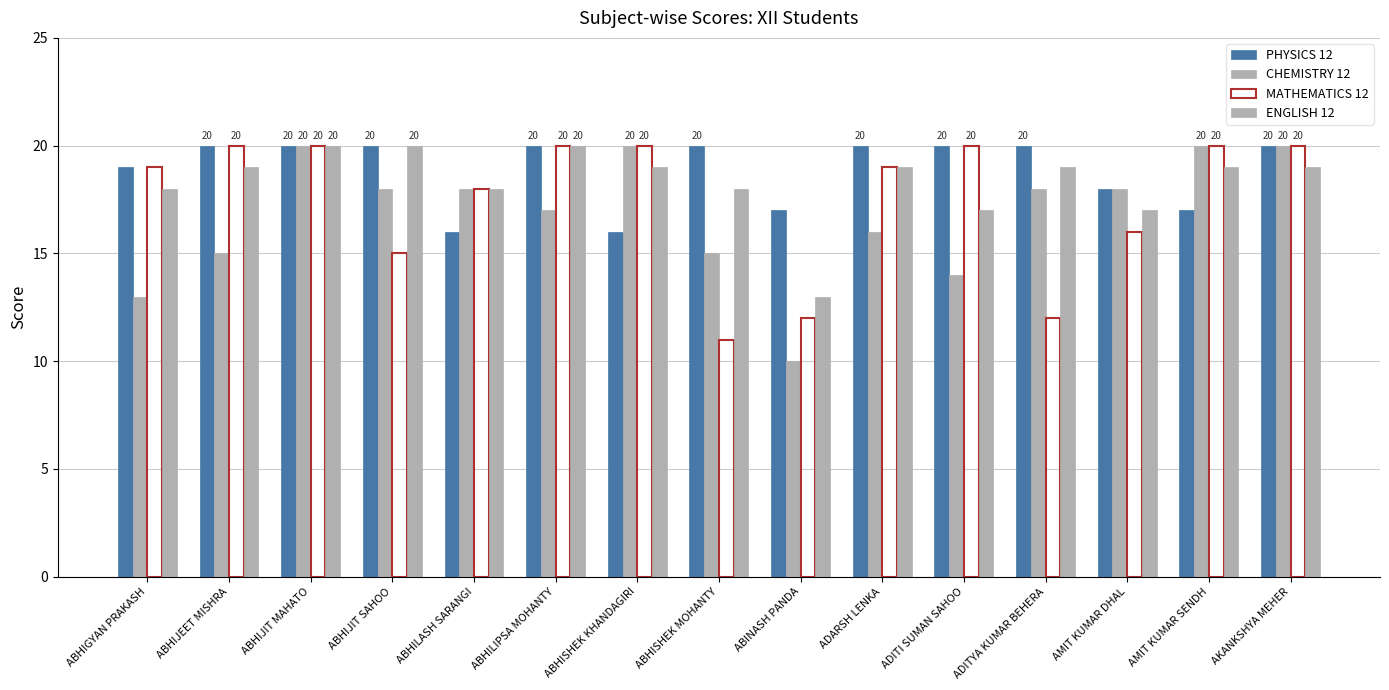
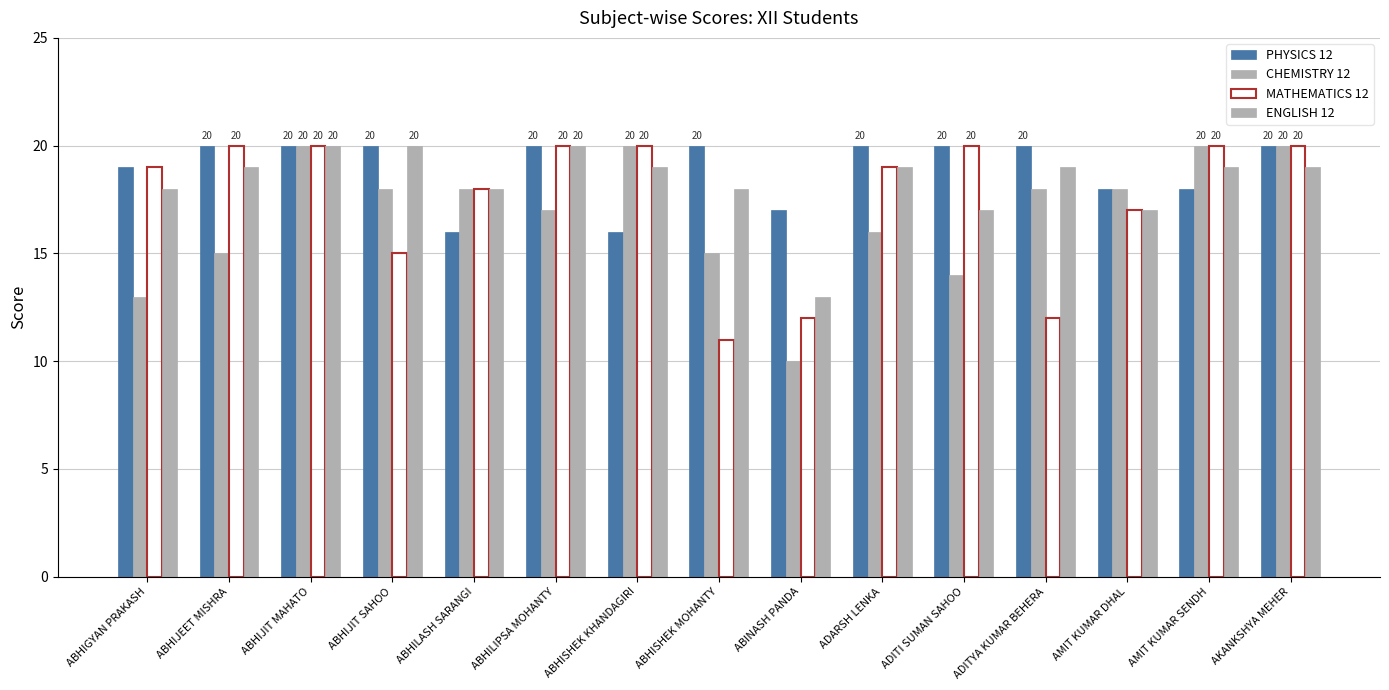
MATHEMATICS 12, AMIT KUMAR DHAL: 16 -> 17
PHYSICS 12, AMIT KUMAR SENDH: 17 -> 18
